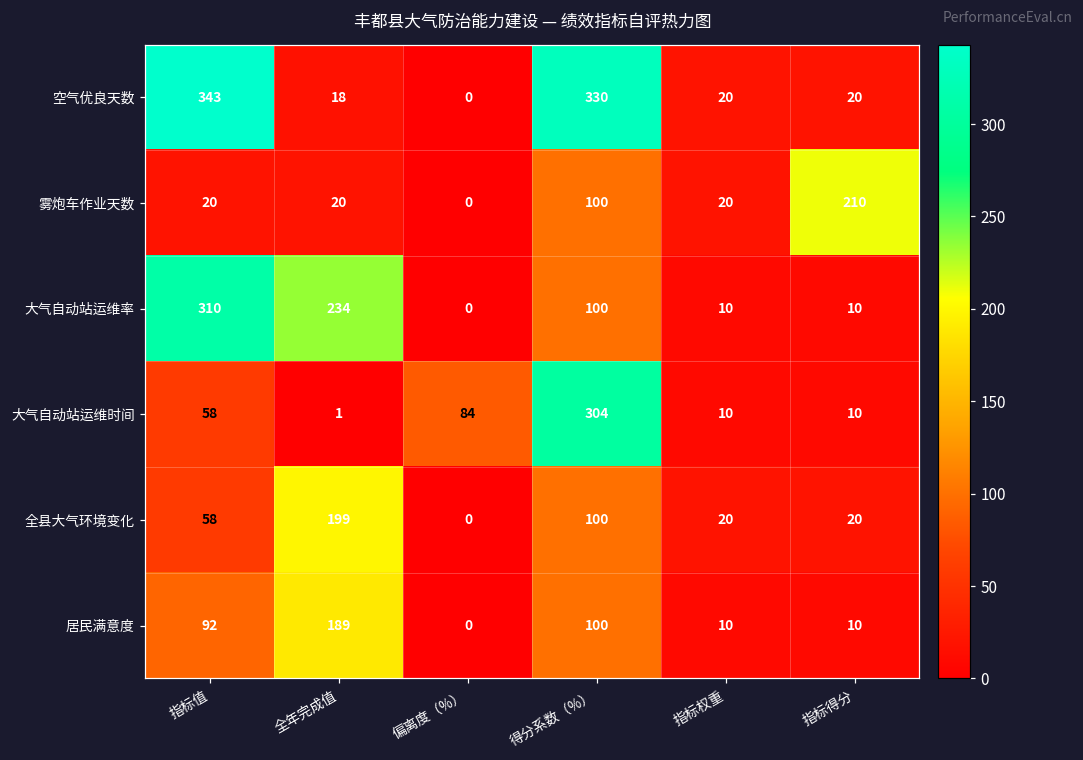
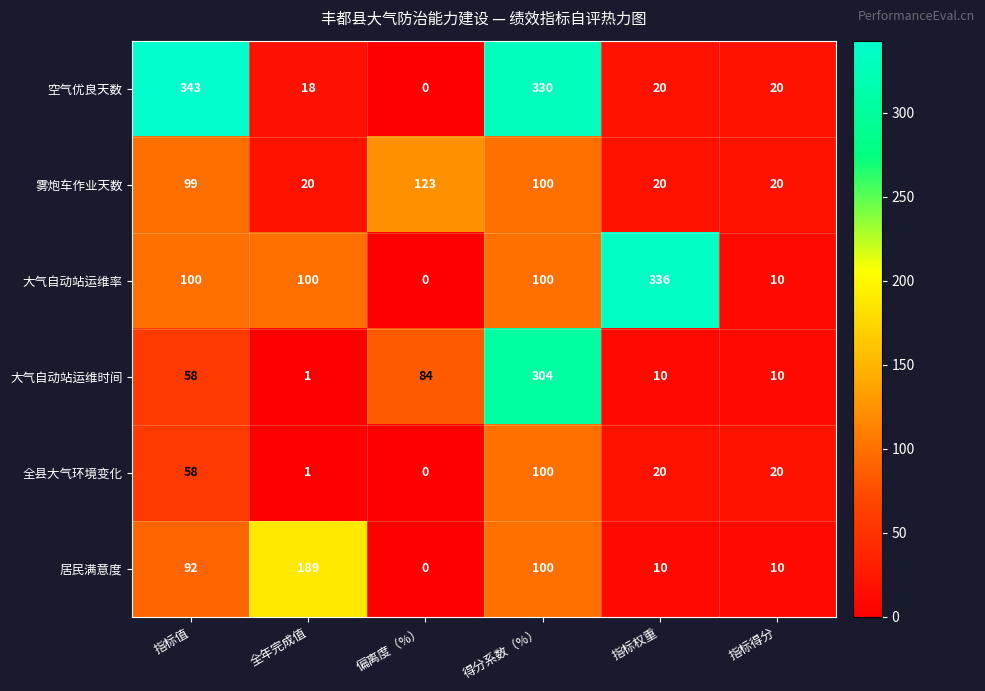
雾炮车作业天数, 指标值: 20 -> 99
雾炮车作业天数, 偏离度（%）: 0 -> 123
雾炮车作业天数, 指标得分: 210 -> 20
大气自动站运维率, 指标值: 310 -> 100
大气自动站运维率, 全年完成值: 234 -> 100
大气自动站运维率, 指标权重: 10 -> 336
全县大气环境变化, 全年完成值: 199 -> 1
